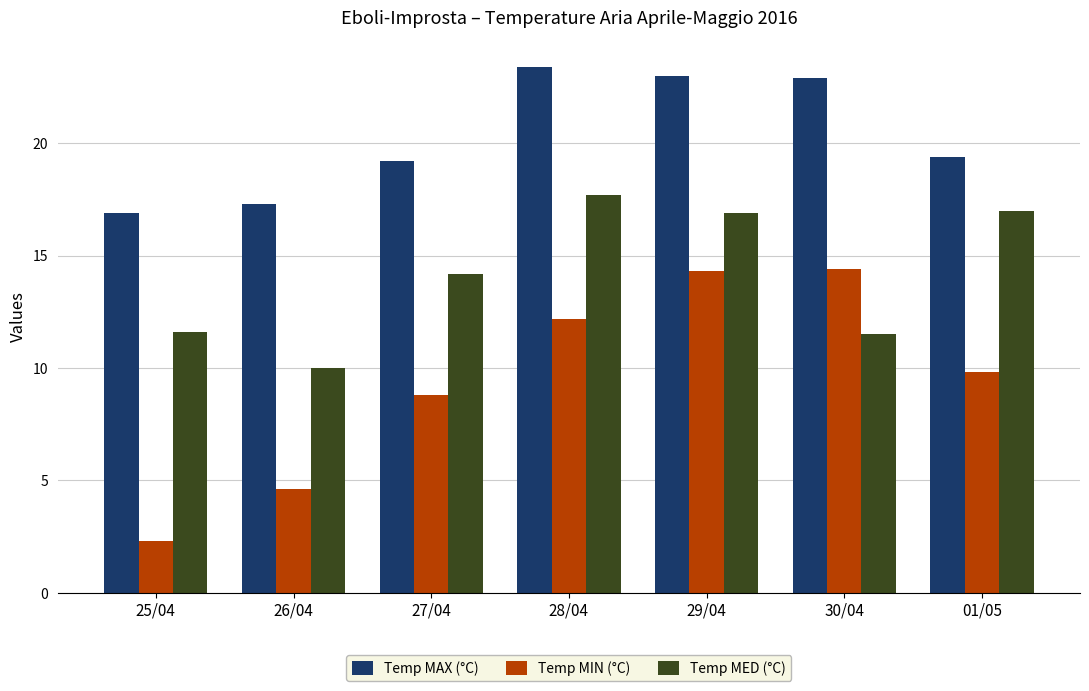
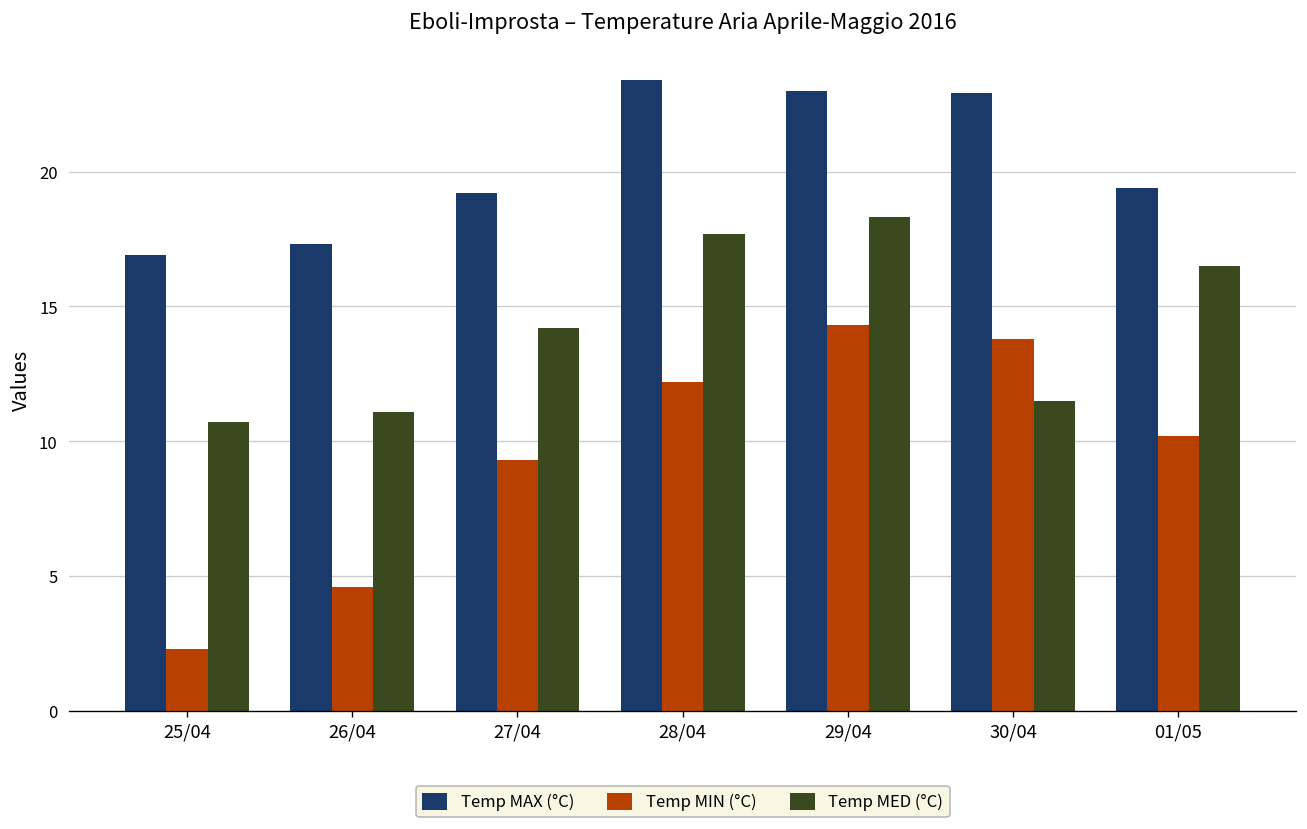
Temp MED (°C), 25/04: 11.6 -> 10.7
Temp MED (°C), 26/04: 10.0 -> 11.1
Temp MIN (°C), 27/04: 8.8 -> 9.3
Temp MED (°C), 29/04: 16.9 -> 18.3
Temp MIN (°C), 30/04: 14.4 -> 13.8
Temp MIN (°C), 01/05: 9.8 -> 10.2
Temp MED (°C), 01/05: 17.0 -> 16.5
